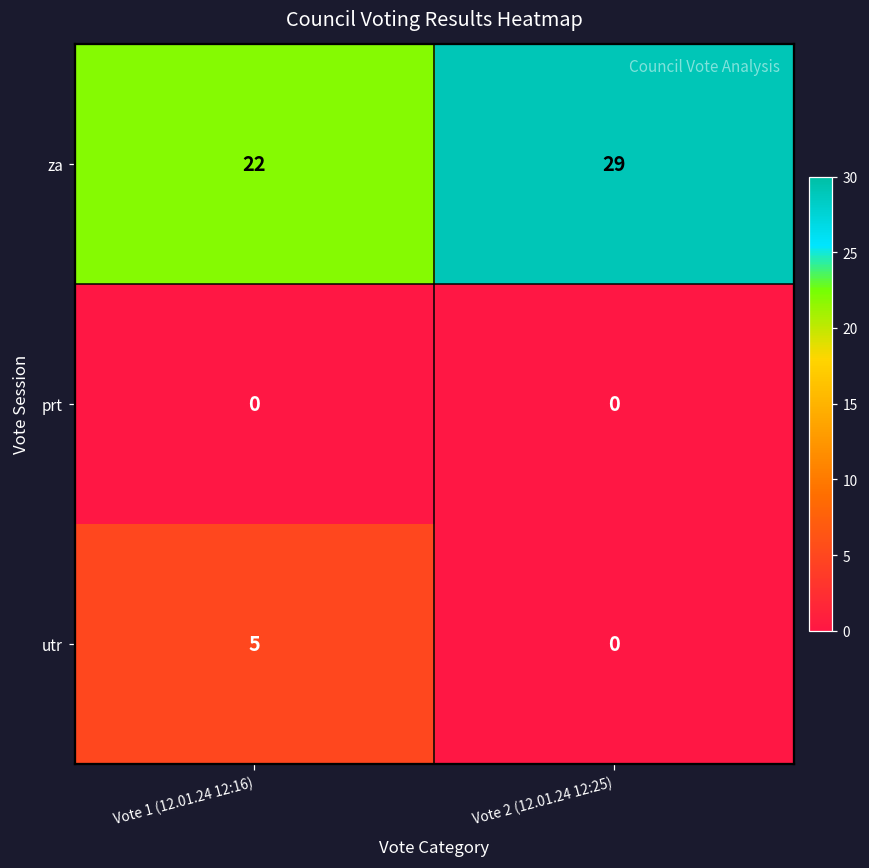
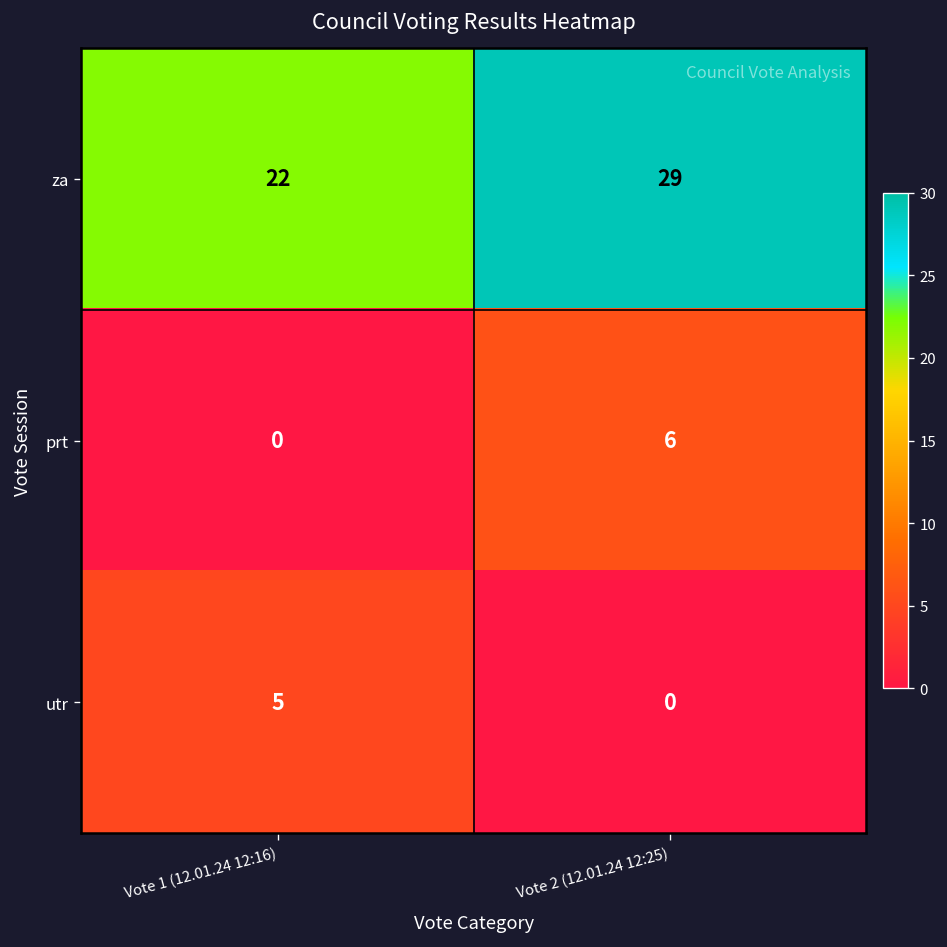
prt, Vote 2 (12.01.24 12:25): 0 -> 6
